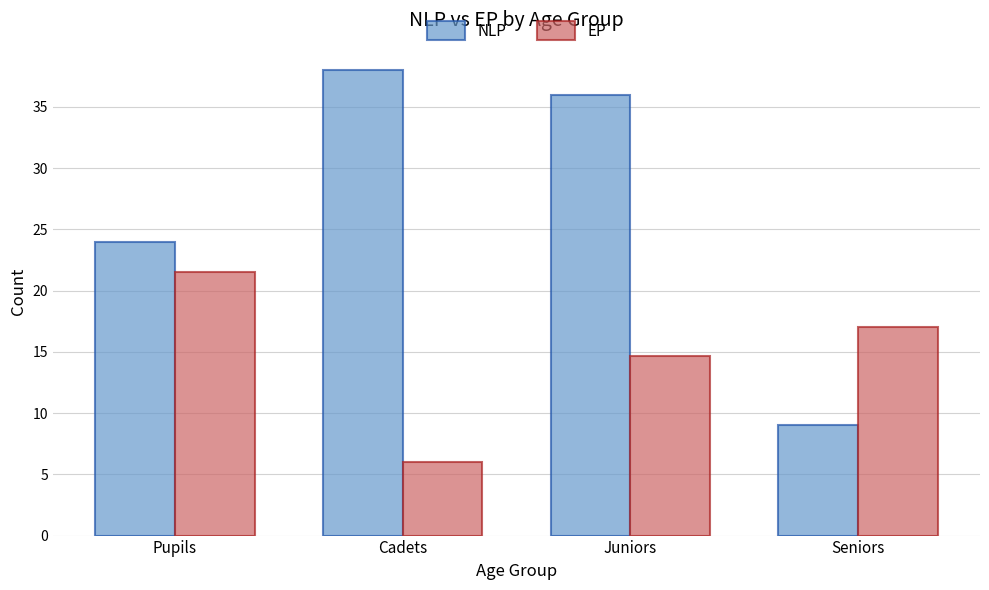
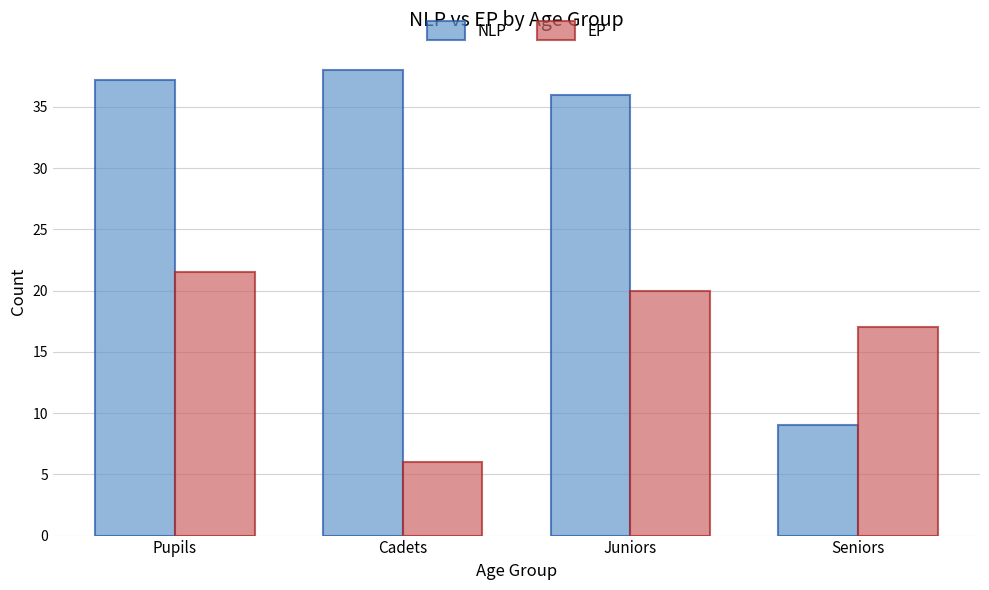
NLP, Pupils: 24.0 -> 37.2
EP, Juniors: 14.7 -> 20.0
